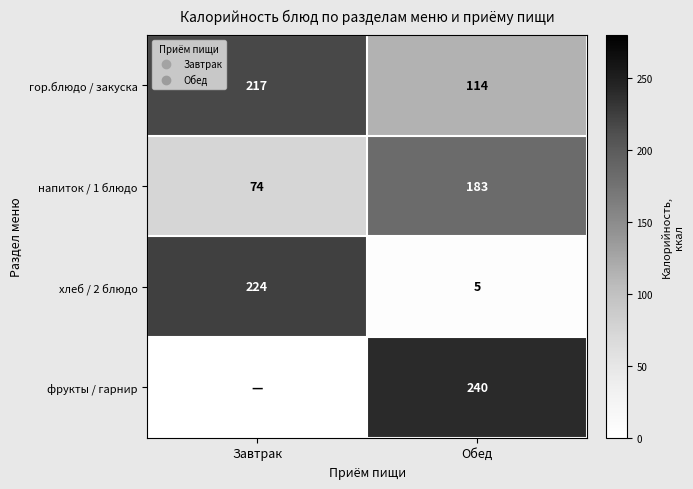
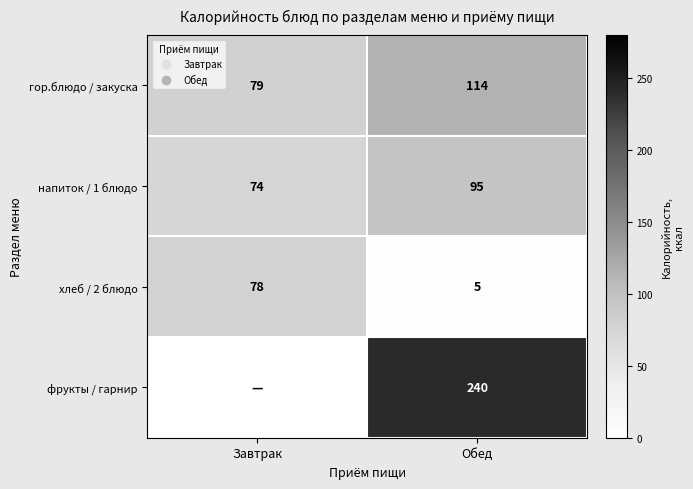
гор.блюдо / закуска, Завтрак: 217 -> 79
напиток / 1 блюдо, Обед: 183 -> 95
хлеб / 2 блюдо, Завтрак: 224 -> 78
